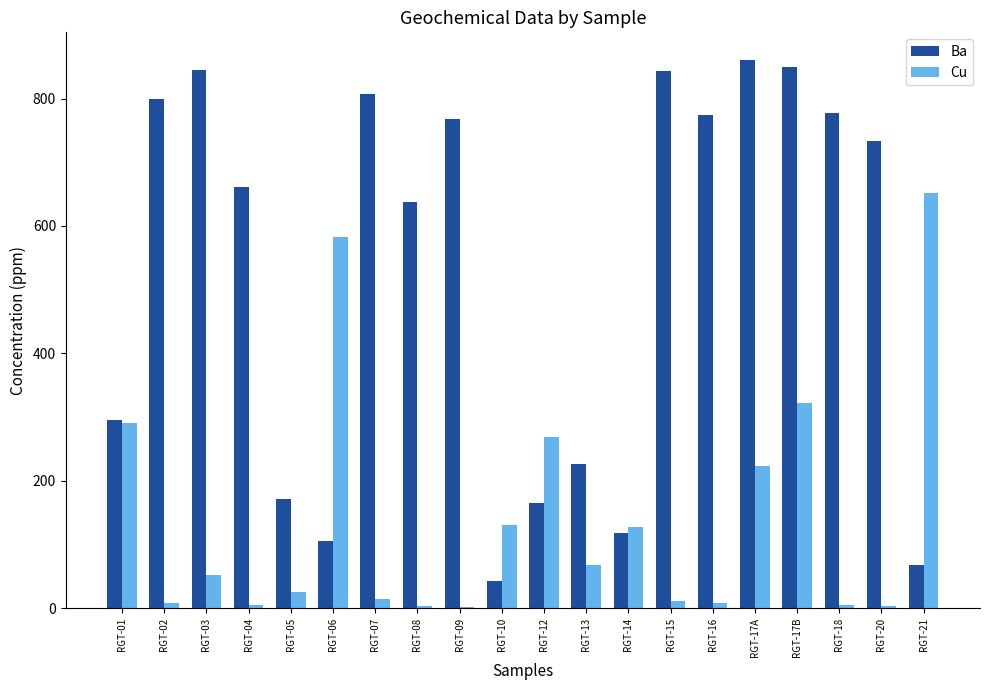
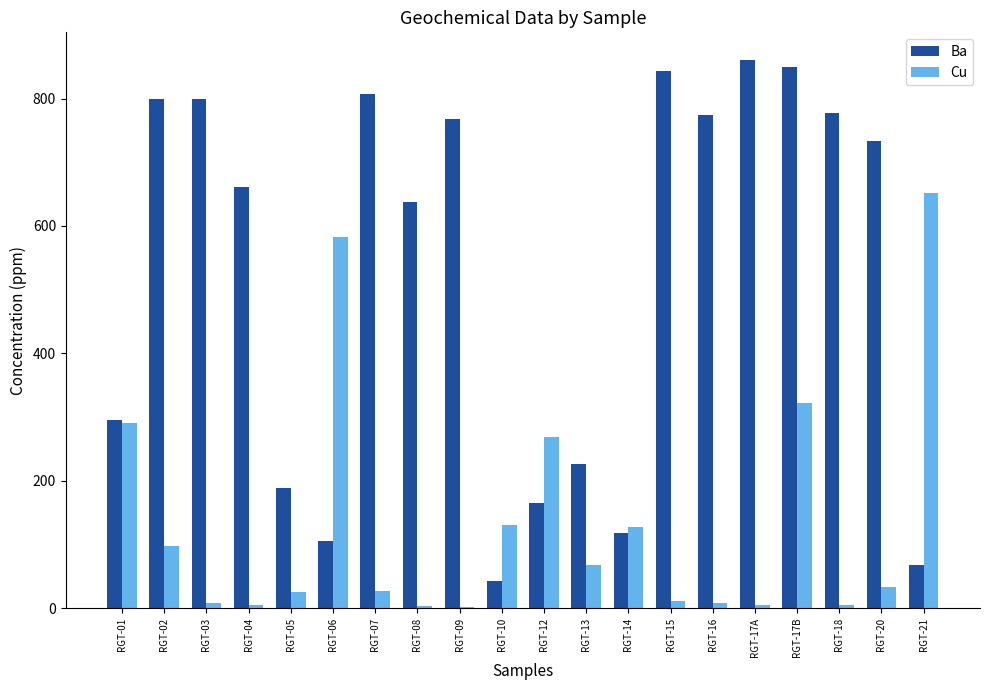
Cu, RGT-02: 10 -> 100
Ba, RGT-03: 850 -> 800
Cu, RGT-03: 50 -> 10
Ba, RGT-05: 170 -> 190
Cu, RGT-07: 10 -> 30
Cu, RGT-17A: 220 -> 0
Cu, RGT-20: 0 -> 30
